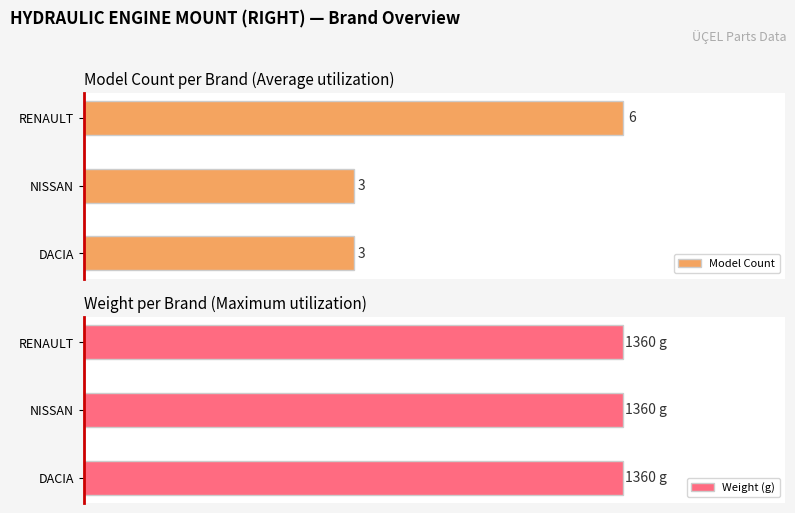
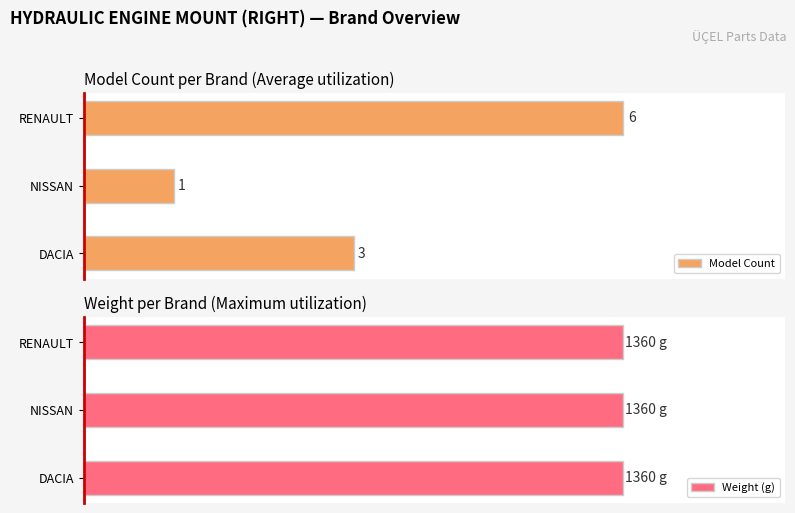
Model Count per Brand (Average utilization), NISSAN: 3 -> 1
